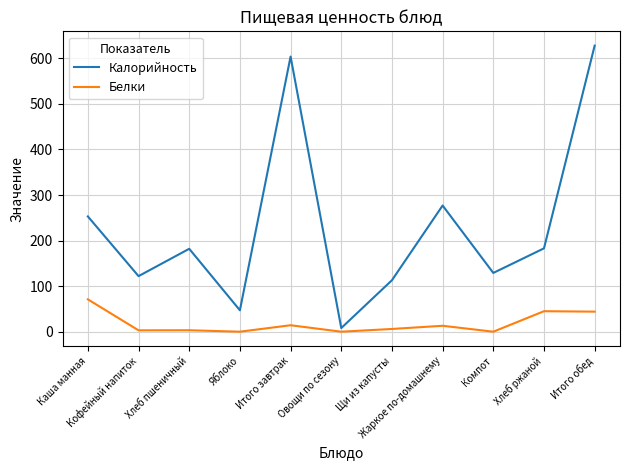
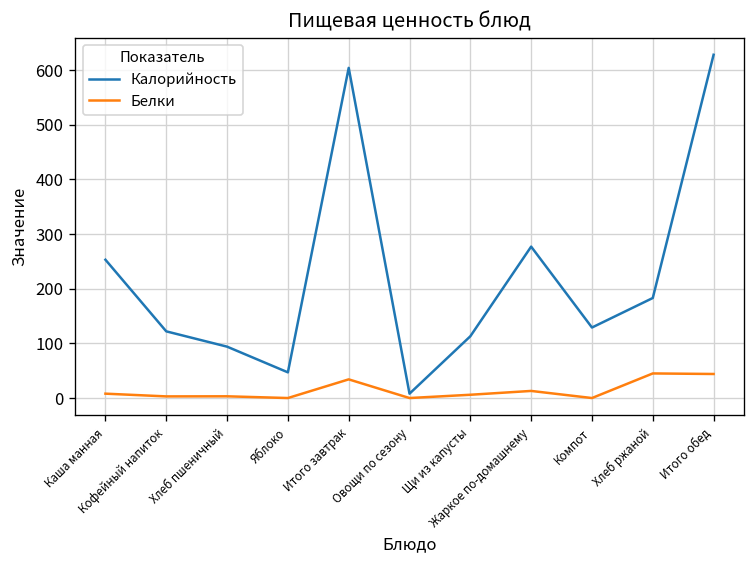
Белки, Каша манная: 70 -> 10
Калорийность, Хлеб пшеничный: 180 -> 90
Белки, Итого завтрак: 10 -> 30
